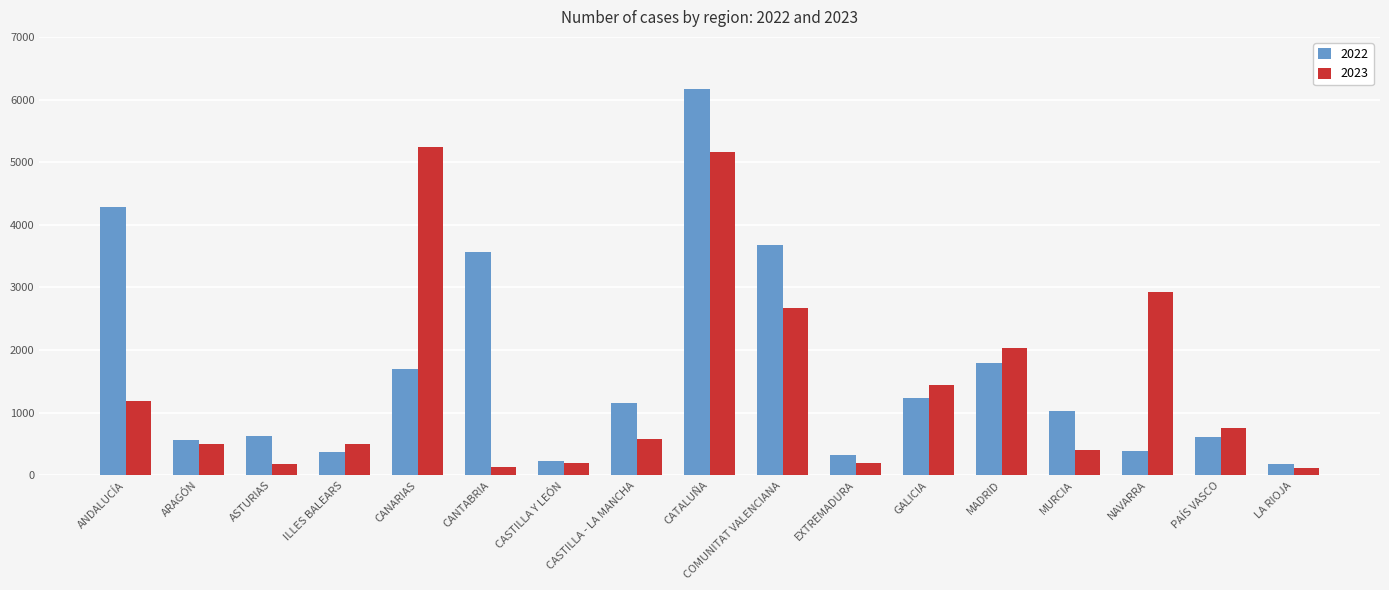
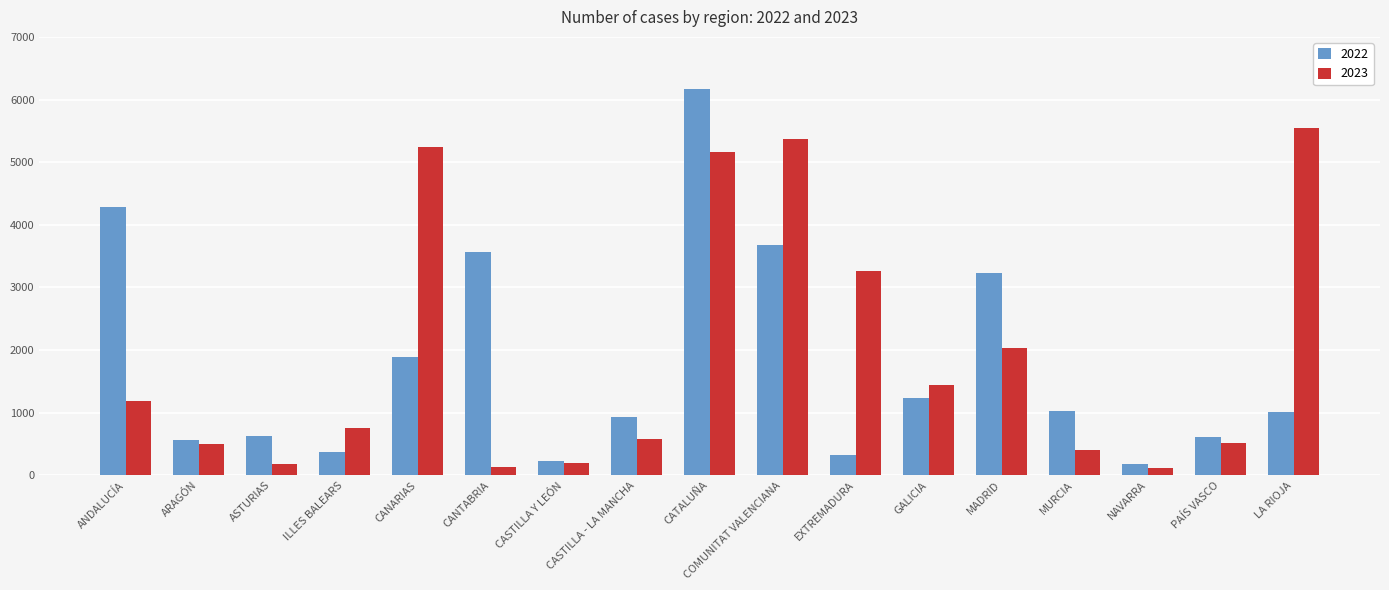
2023, ILLES BALEARS: 500 -> 700
2022, CANARIAS: 1700 -> 1900
2022, CASTILLA - LA MANCHA: 1100 -> 900
2023, COMUNITAT VALENCIANA: 2700 -> 5400
2023, EXTREMADURA: 200 -> 3300
2022, MADRID: 1800 -> 3200
2022, NAVARRA: 400 -> 200
2023, NAVARRA: 2900 -> 100
2023, PAÍS VASCO: 700 -> 500
2022, LA RIOJA: 200 -> 1000
2023, LA RIOJA: 100 -> 5600
